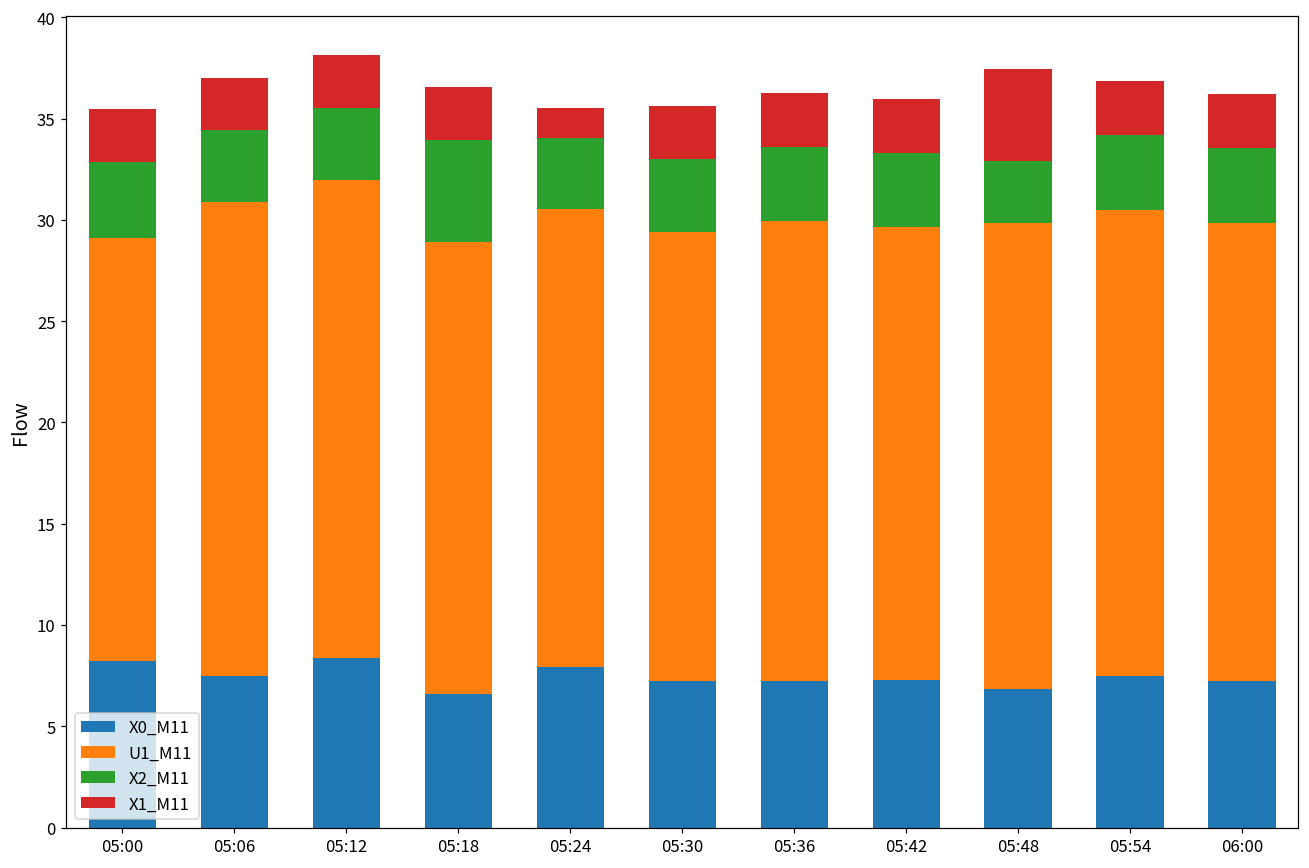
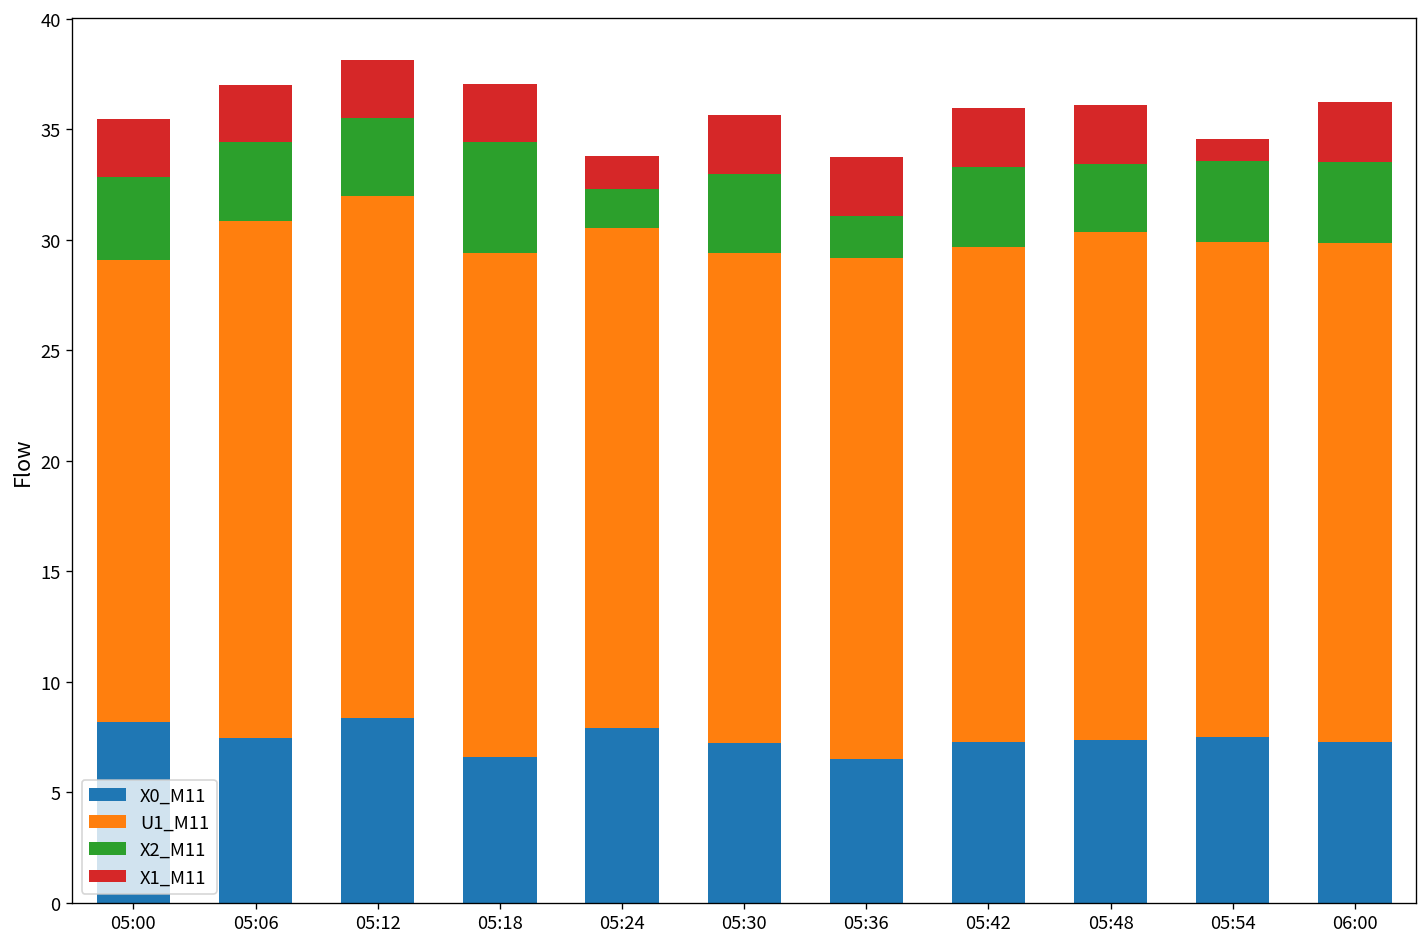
U1_M11, 05:18: 22.3 -> 22.8
X2_M11, 05:24: 3.5 -> 1.8
X0_M11, 05:36: 7.3 -> 6.5
X2_M11, 05:36: 3.6 -> 1.9
X0_M11, 05:48: 6.9 -> 7.4
X1_M11, 05:48: 4.6 -> 2.6
U1_M11, 05:54: 23.0 -> 22.4
X1_M11, 05:54: 2.7 -> 1.0
